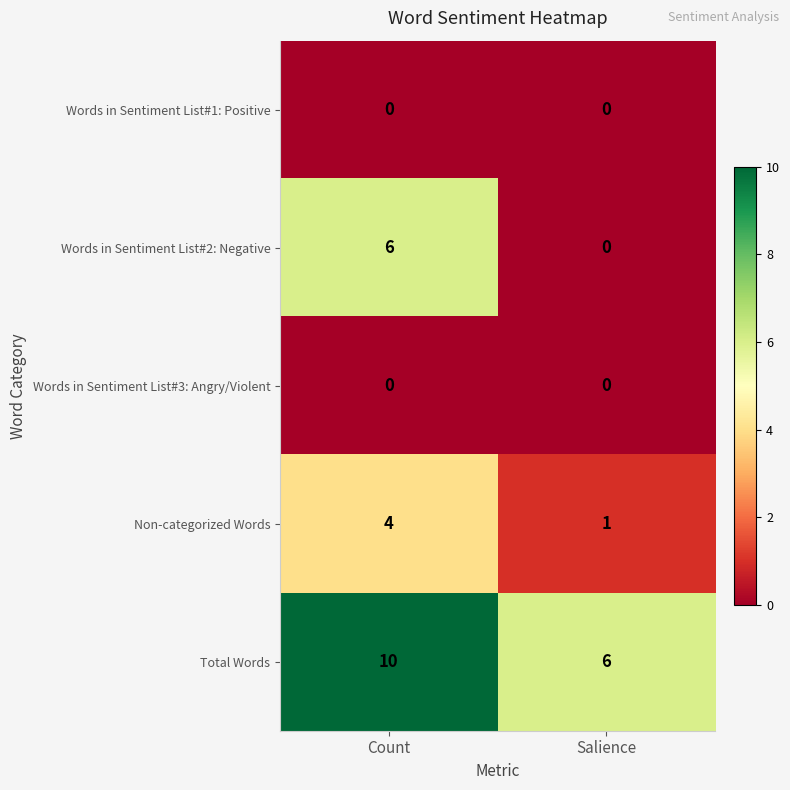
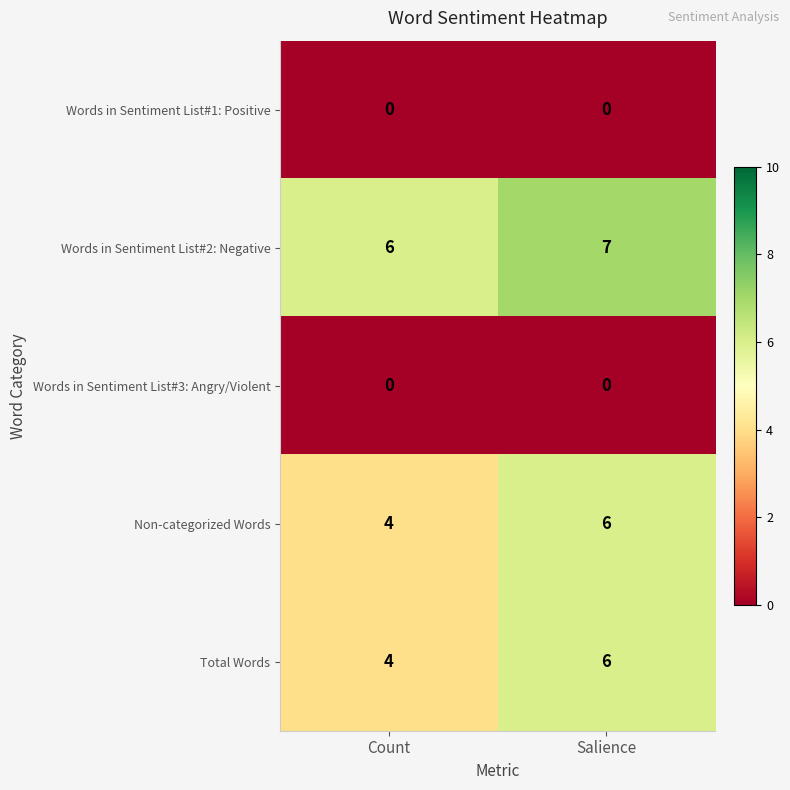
Words in Sentiment List#2: Negative, Salience: 0 -> 7
Non-categorized Words, Salience: 1 -> 6
Total Words, Count: 10 -> 4
